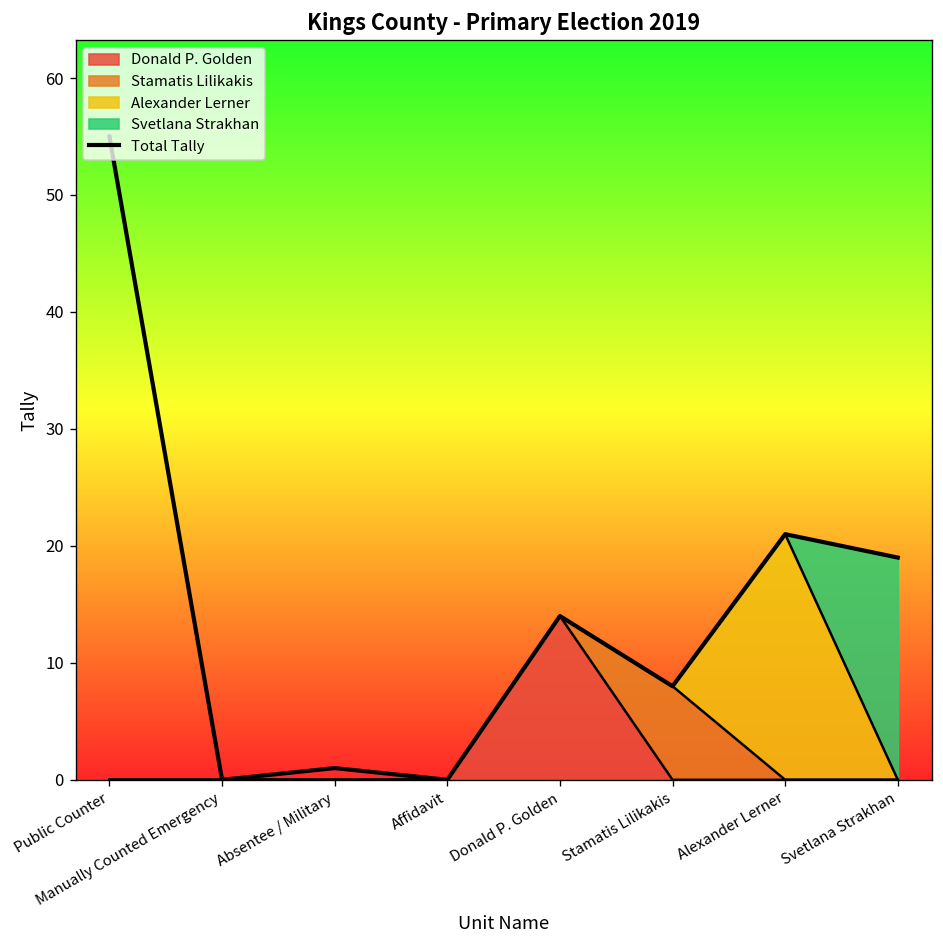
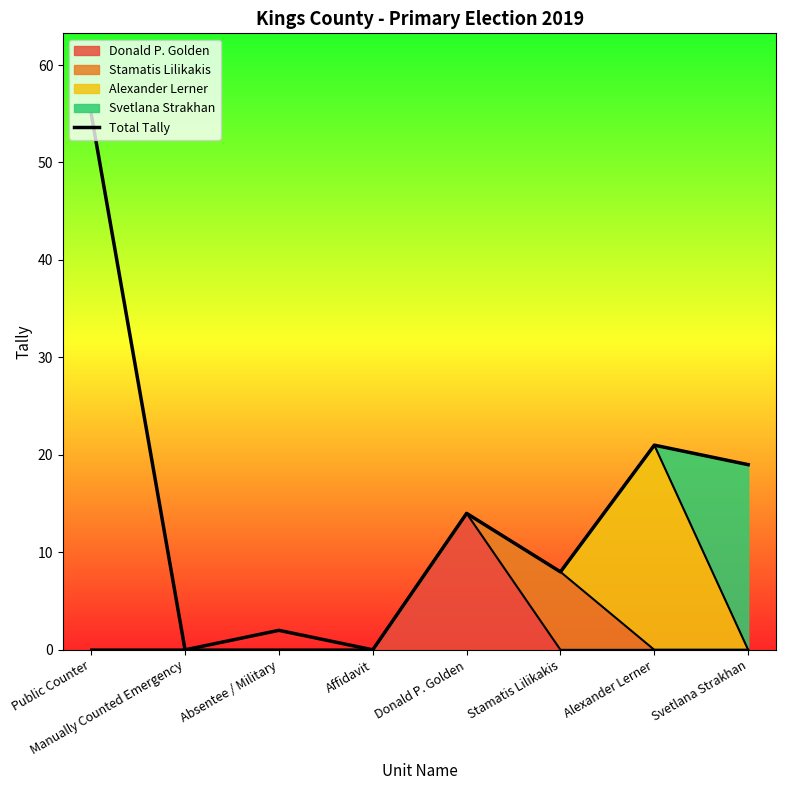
Total Tally, Absentee / Military: 1 -> 2
